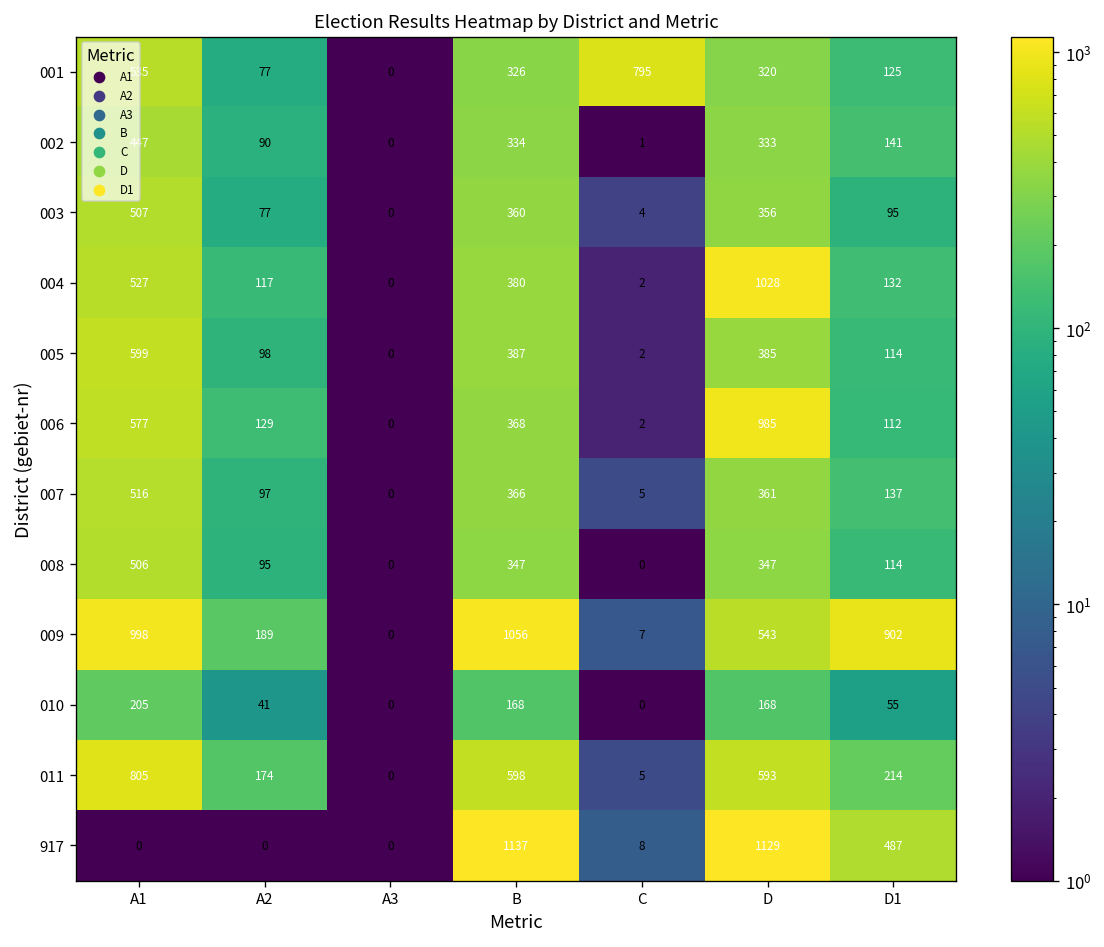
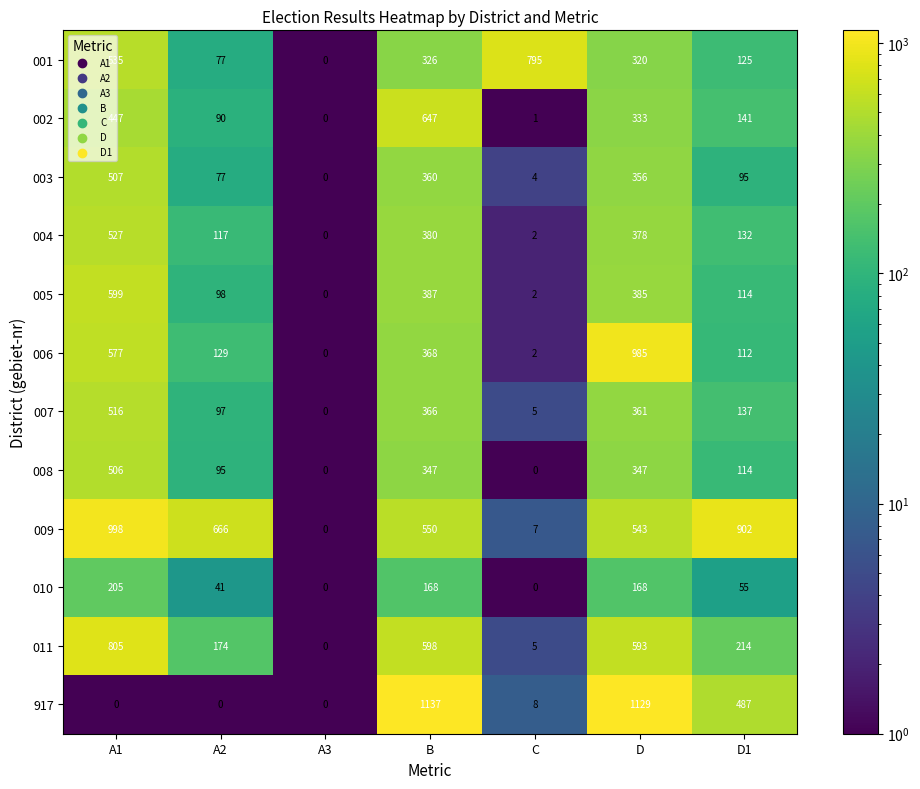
002, B: 334 -> 647
004, D: 1028 -> 378
009, A2: 189 -> 666
009, B: 1056 -> 550
